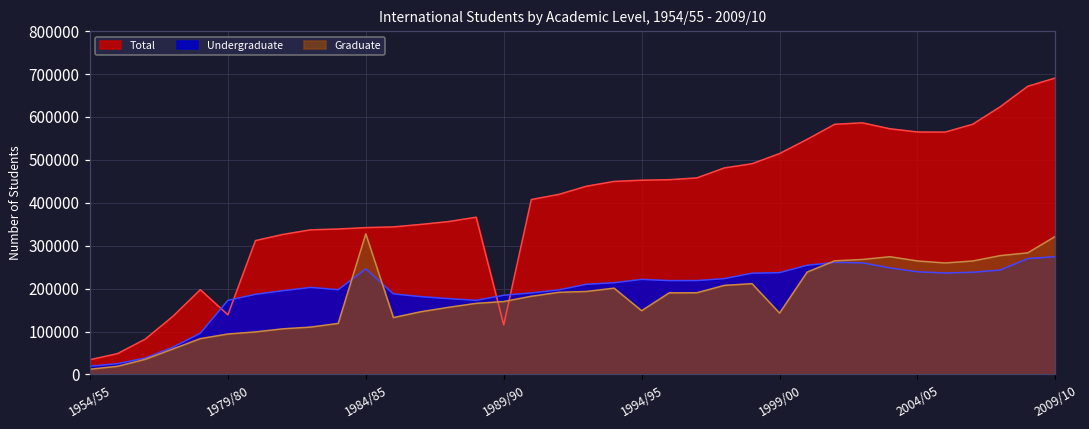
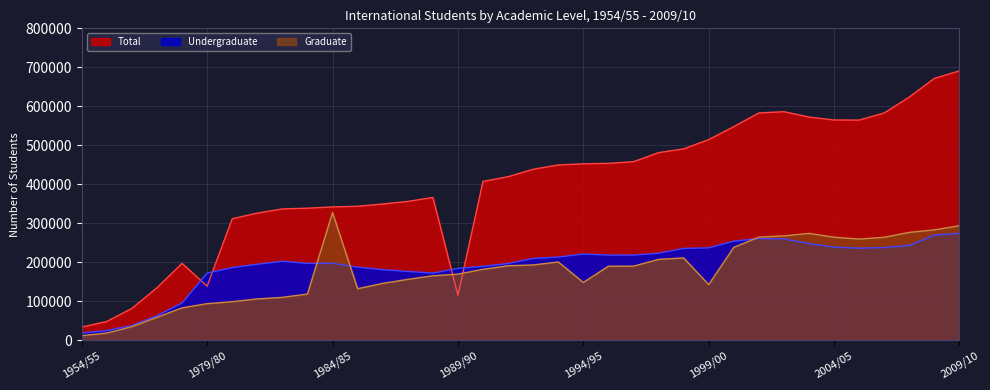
Undergraduate, 1984/85: 250000 -> 200000
Graduate, 2009/10: 320000 -> 290000
